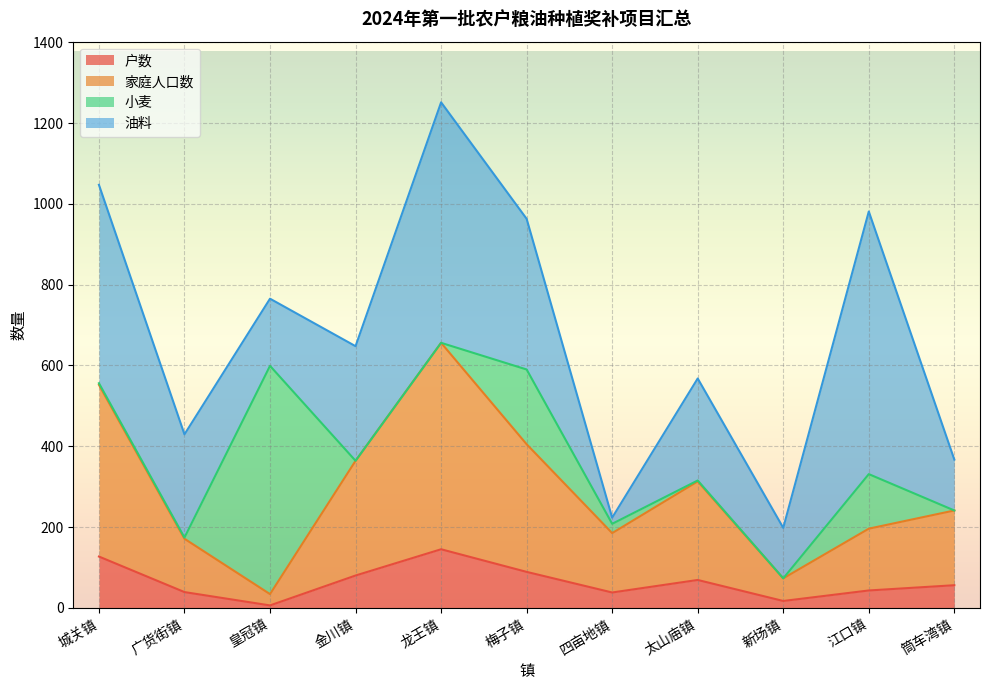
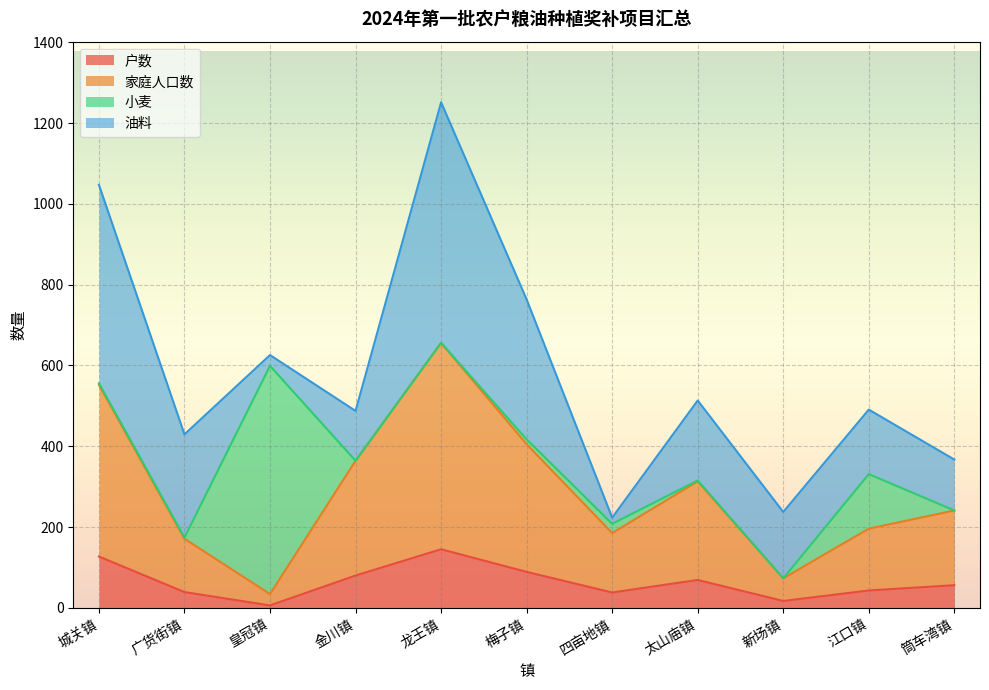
油料, 皇冠镇: 170 -> 30
油料, 金川镇: 280 -> 120
小麦, 梅子镇: 190 -> 10
油料, 梅子镇: 370 -> 350
油料, 太山庙镇: 250 -> 200
油料, 新场镇: 130 -> 160
油料, 江口镇: 650 -> 160
